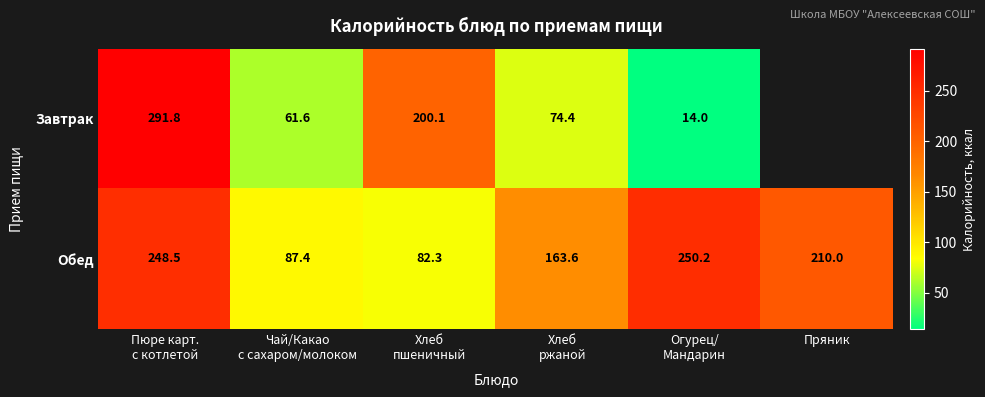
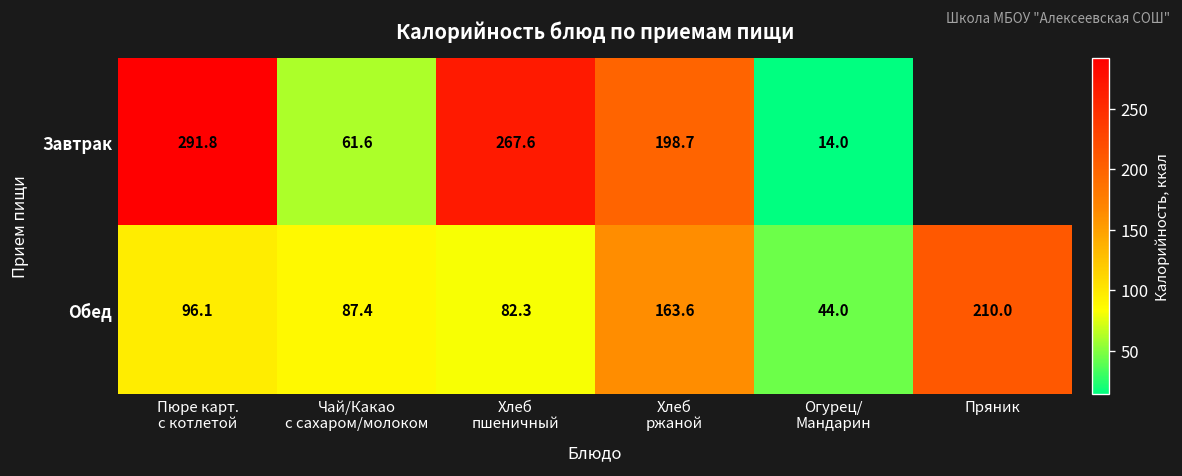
Завтрак, Хлеб пшеничный: 200.1 -> 267.6
Завтрак, Хлеб ржаной: 74.4 -> 198.7
Обед, Пюре карт. с котлетой: 248.5 -> 96.1
Обед, Огурец/ Мандарин: 250.2 -> 44.0
